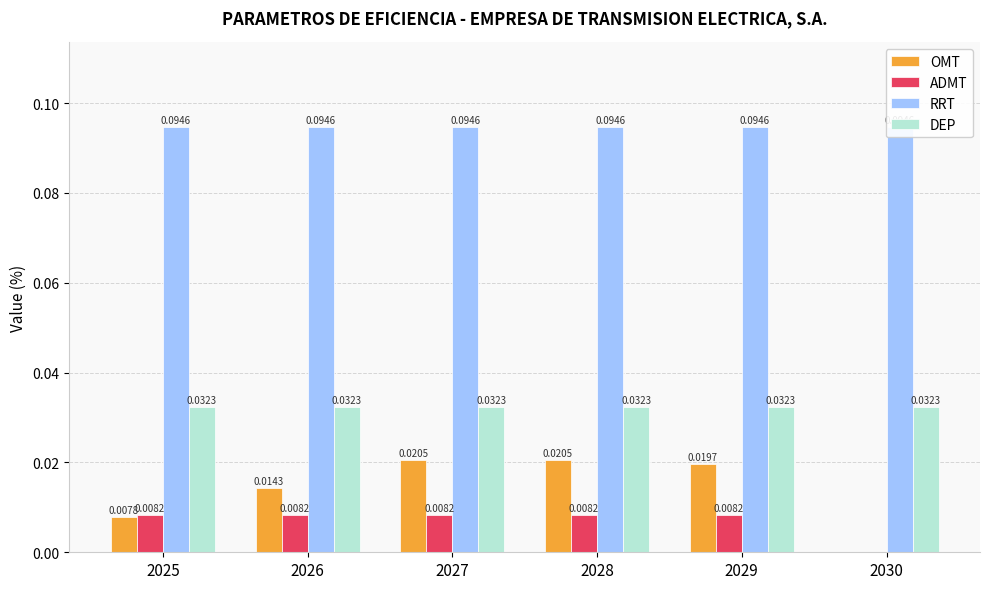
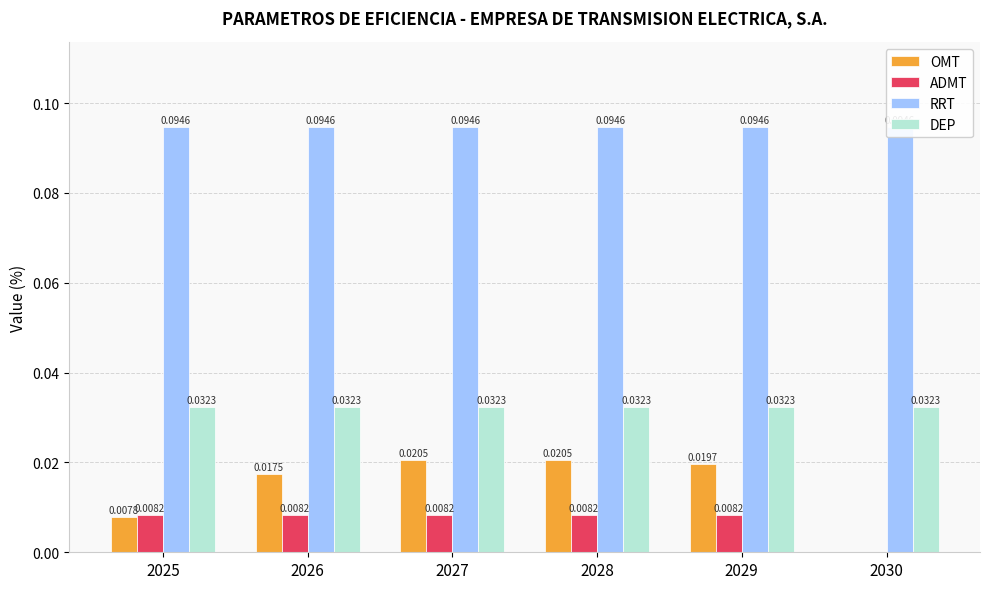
OMT, 2026: 0.0143 -> 0.0175
